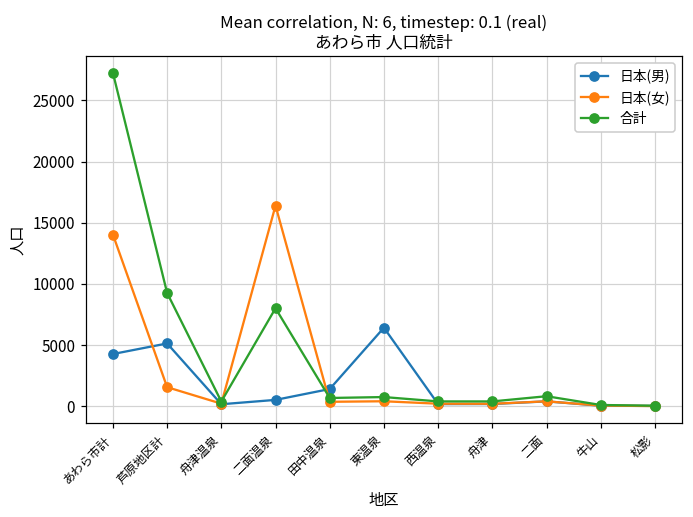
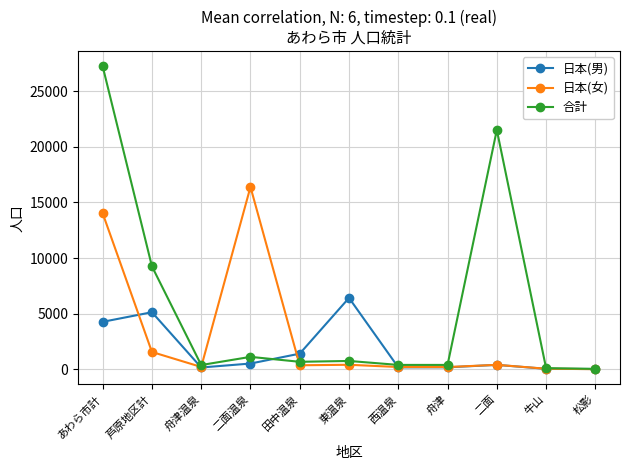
合計, 二面温泉: 8000 -> 1100
合計, 二面: 800 -> 21500
